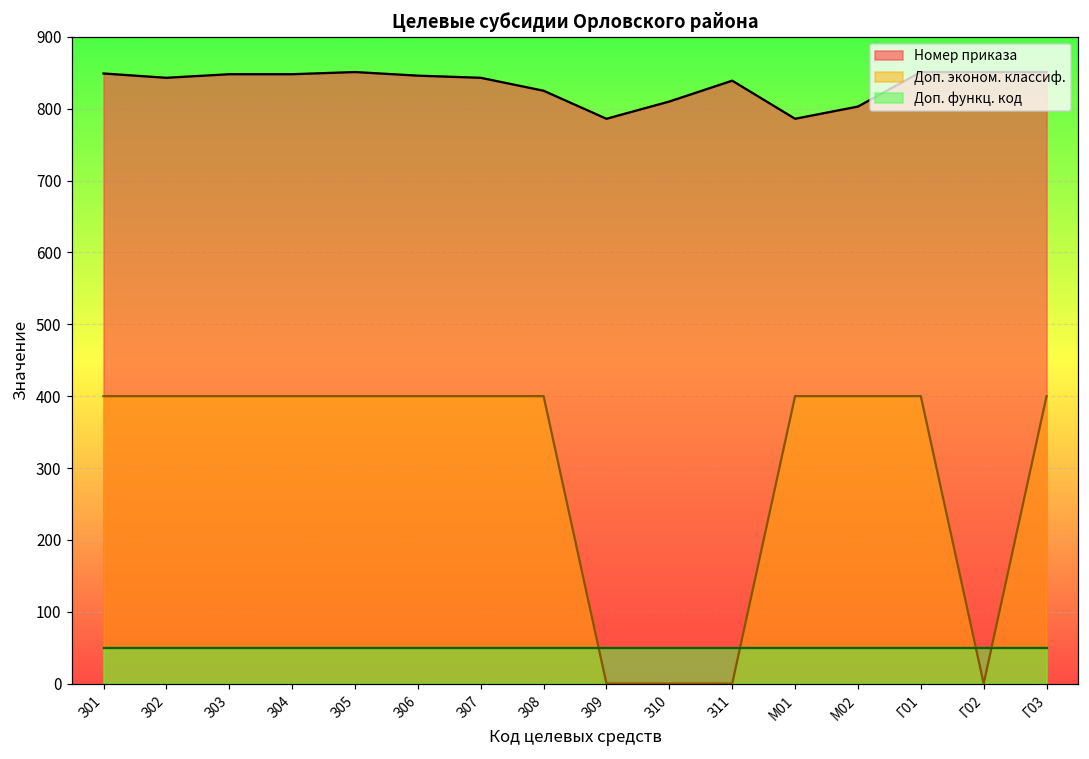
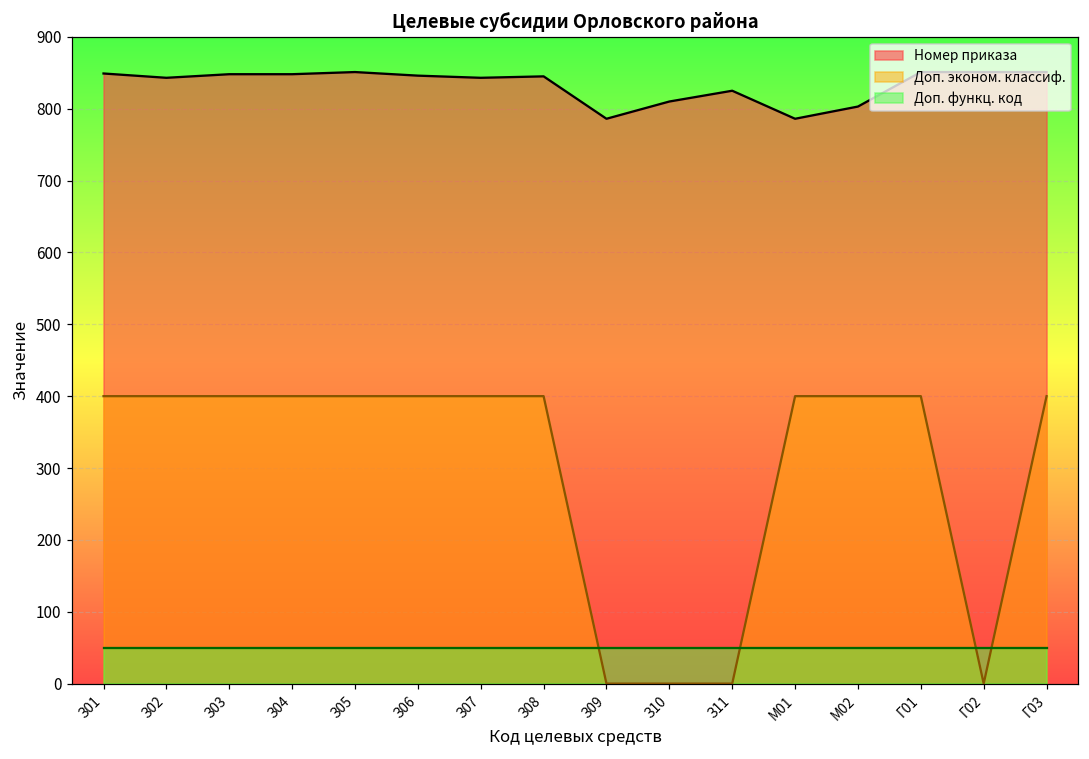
Номер приказа, З08: 830 -> 850
Номер приказа, З11: 840 -> 830
